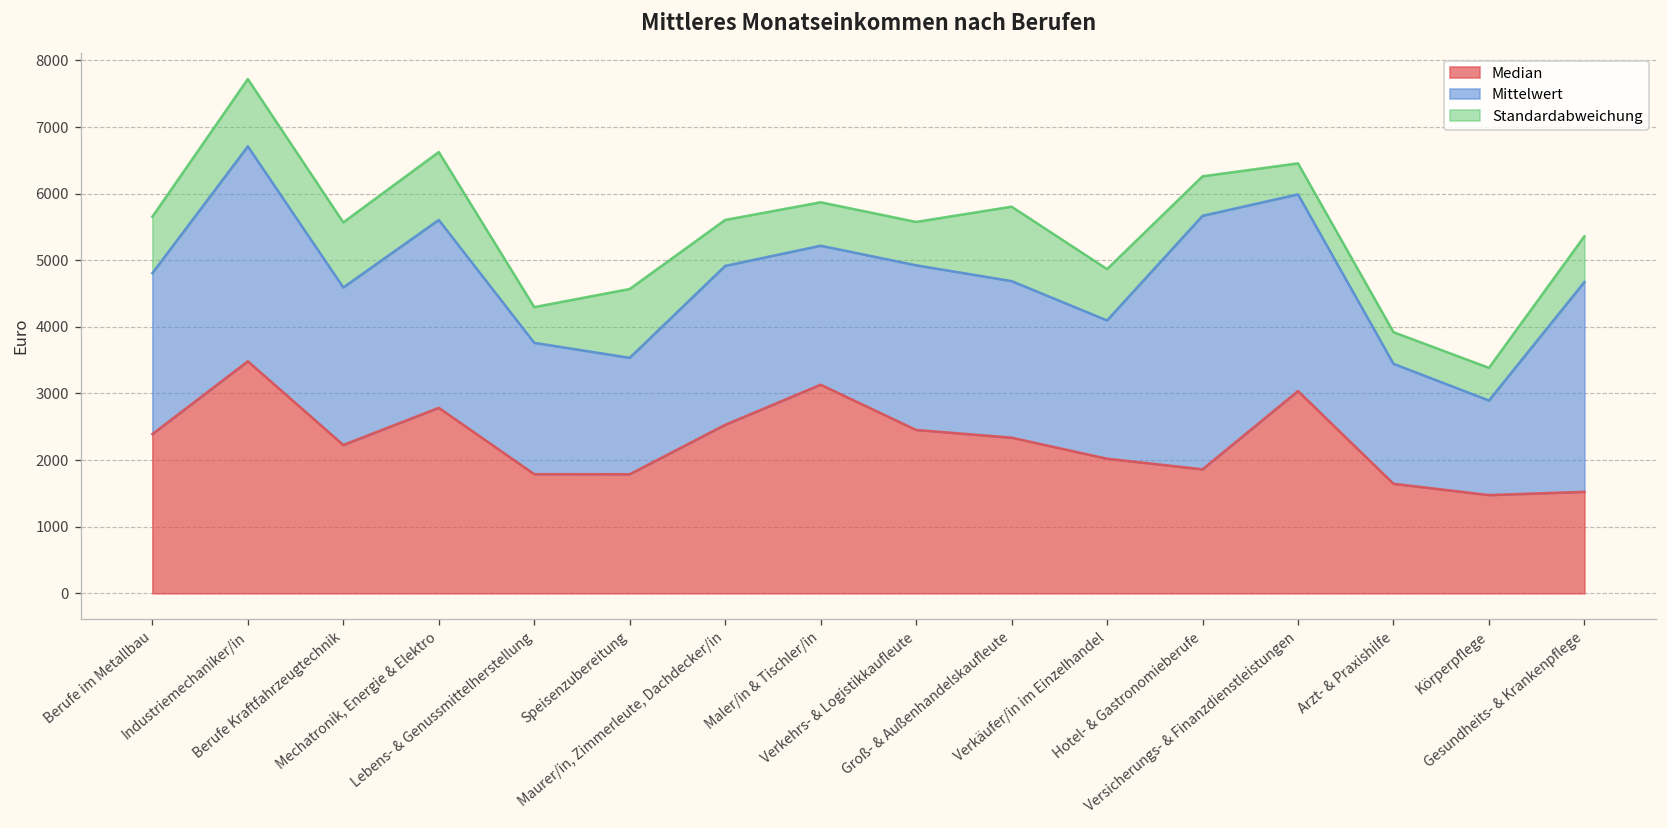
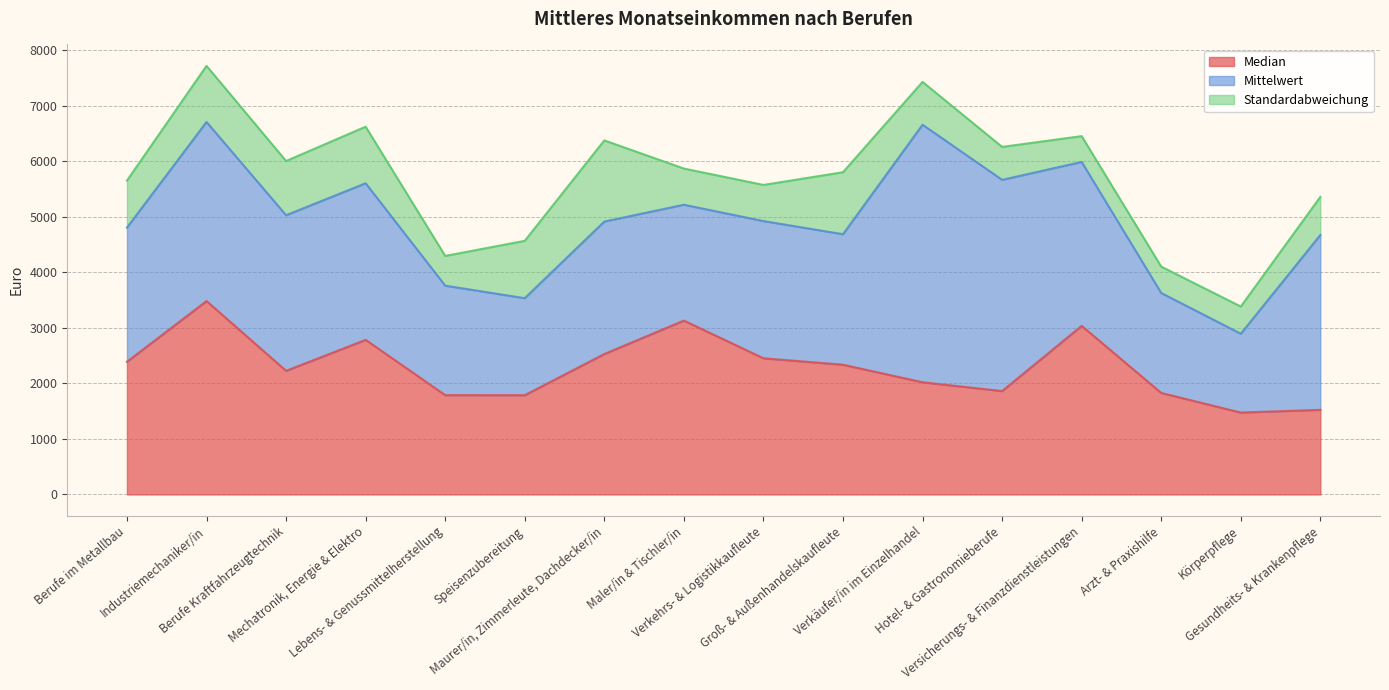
Mittelwert, Berufe Kraftfahrzeugtechnik: 2400 -> 2800
Standardabweichung, Maurer/in, Zimmerleute, Dachdecker/in: 700 -> 1500
Mittelwert, Verkäufer/in im Einzelhandel: 2100 -> 4600
Median, Arzt- & Praxishilfe: 1600 -> 1800
